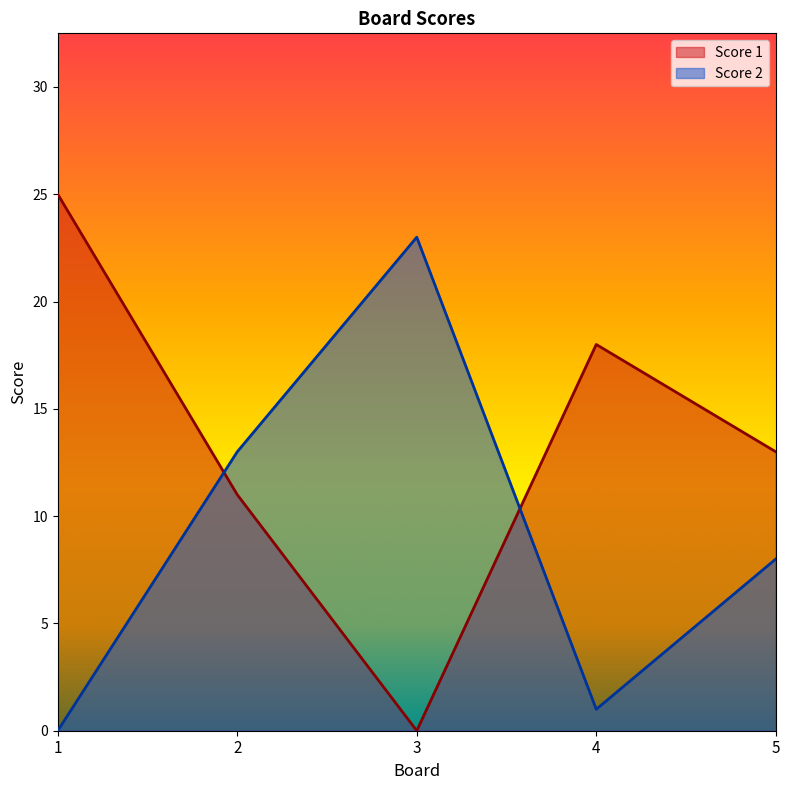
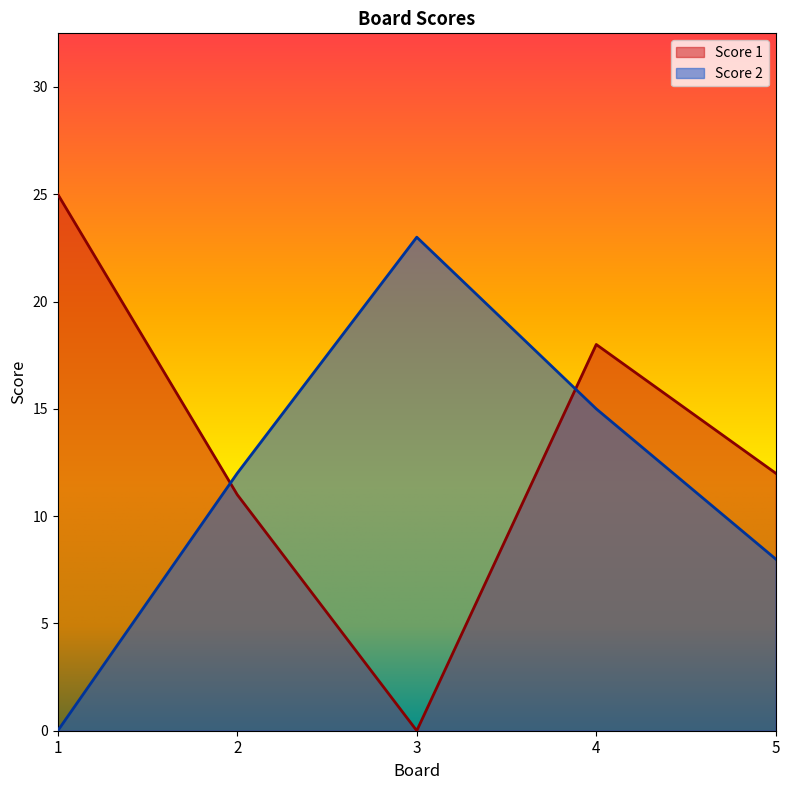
Score 2, 2: 13 -> 12
Score 2, 4: 1 -> 15
Score 1, 5: 13 -> 12
